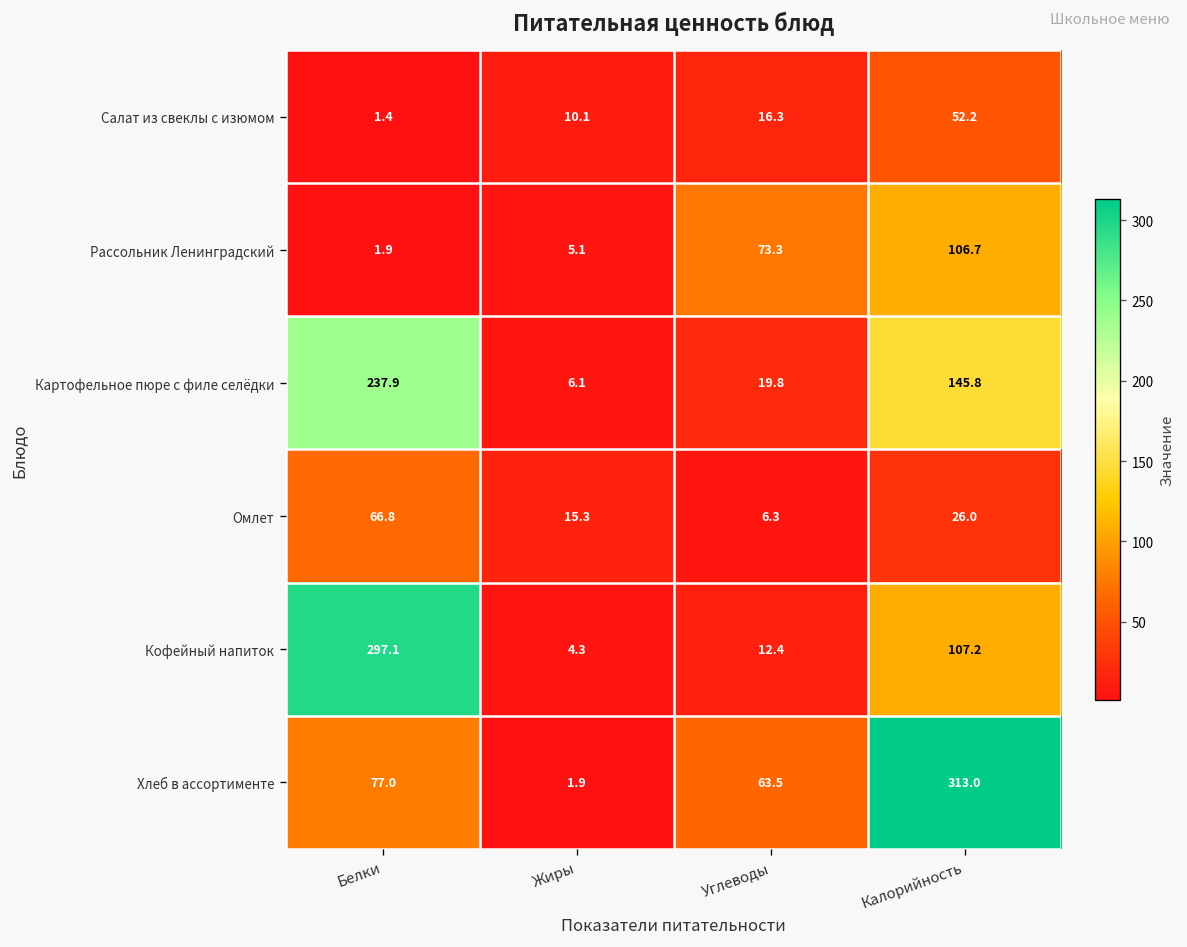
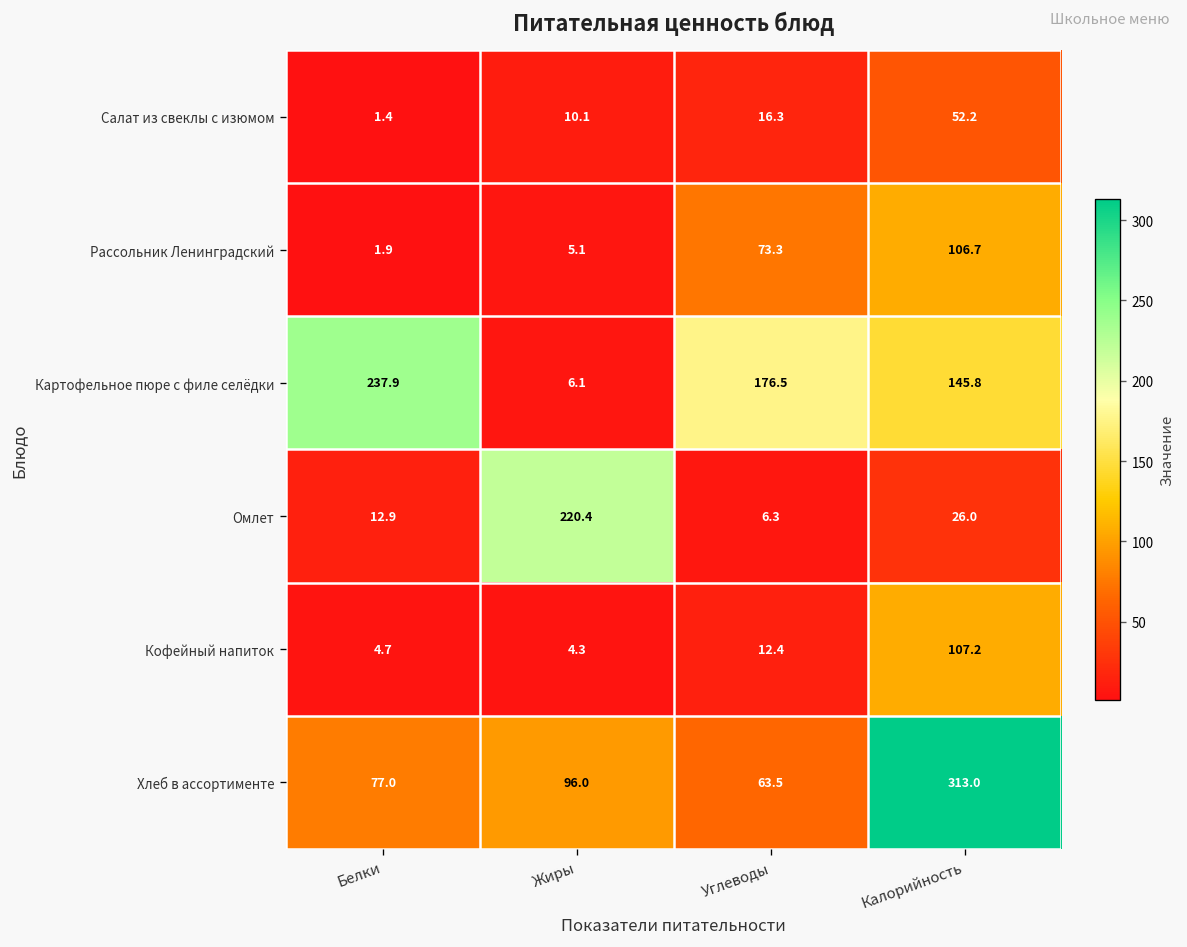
Картофельное пюре с филе селёдки, Углеводы: 19.8 -> 176.5
Омлет, Белки: 66.8 -> 12.9
Омлет, Жиры: 15.3 -> 220.4
Кофейный напиток, Белки: 297.1 -> 4.7
Хлеб в ассортименте, Жиры: 1.9 -> 96.0
